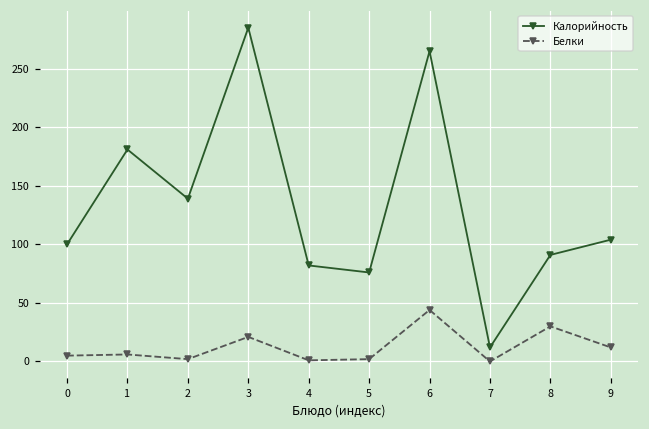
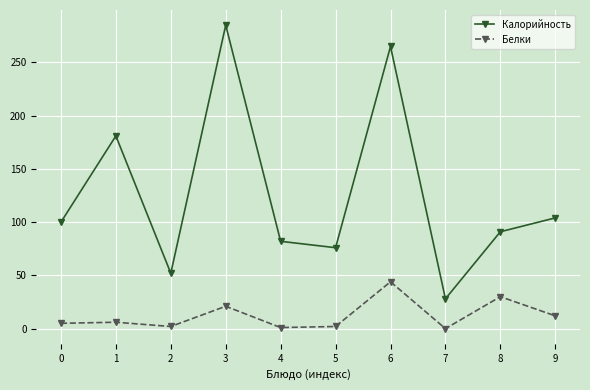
Калорийность, 2: 139 -> 52
Калорийность, 7: 12 -> 28
